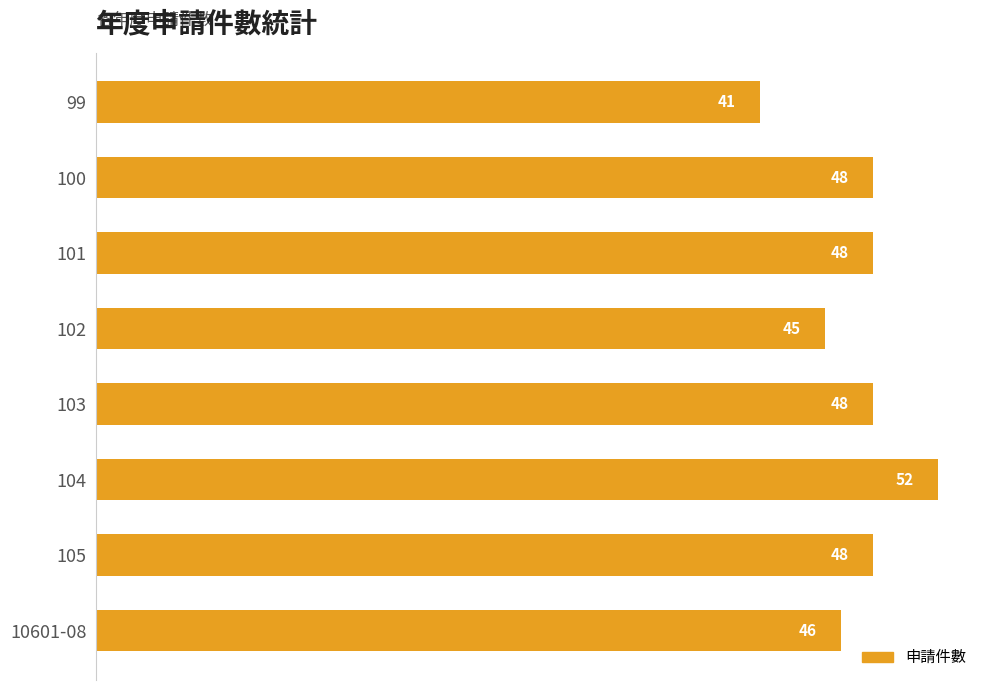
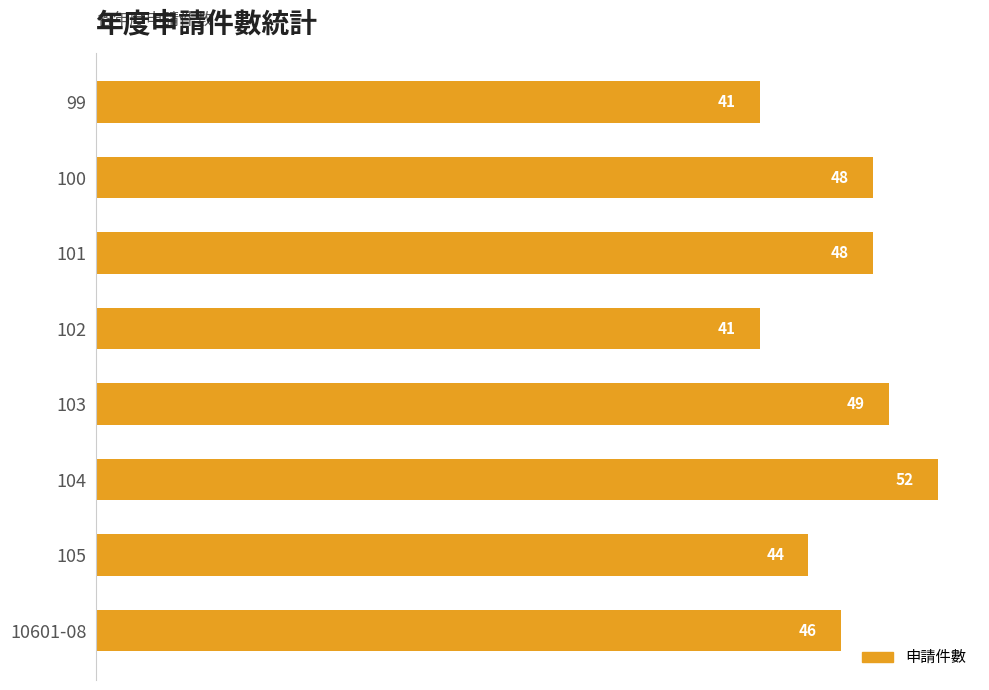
102: 45 -> 41
103: 48 -> 49
105: 48 -> 44
